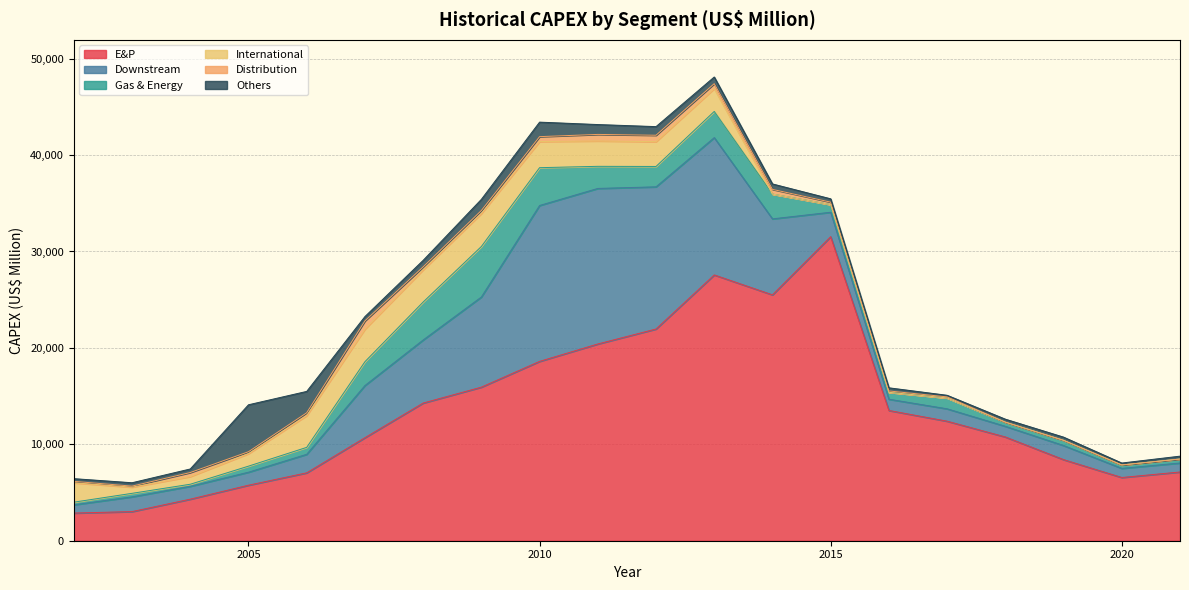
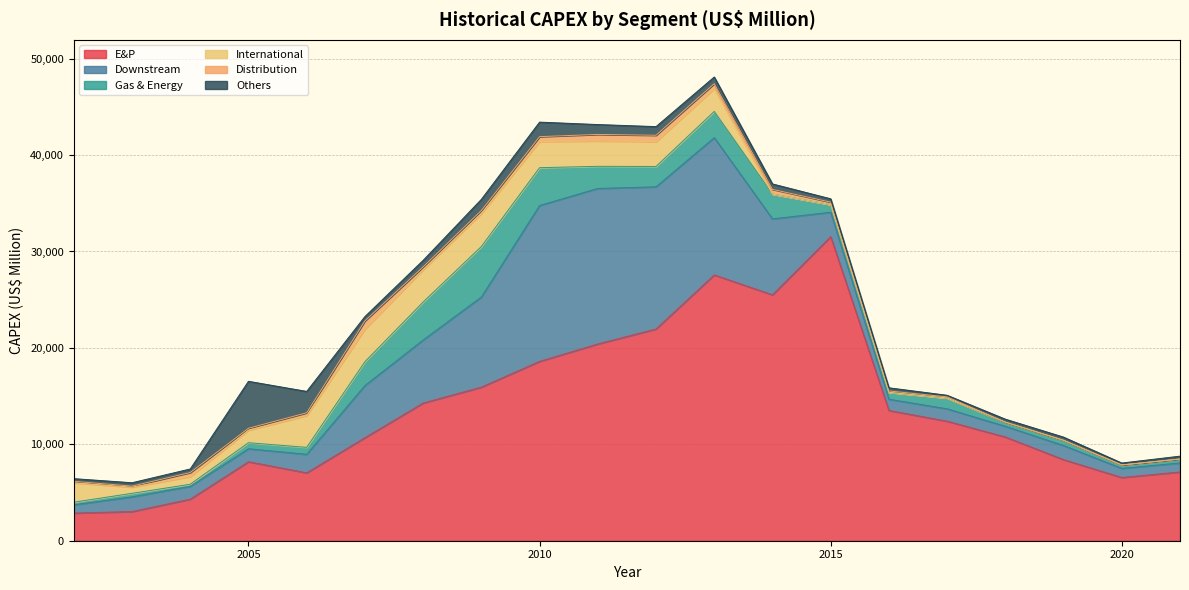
E&P, 2005: 6,000 -> 8,000
